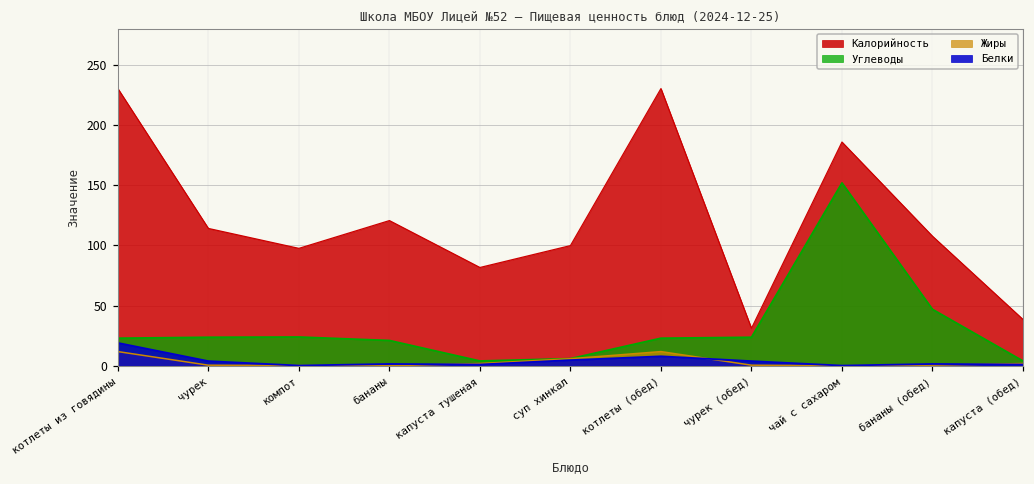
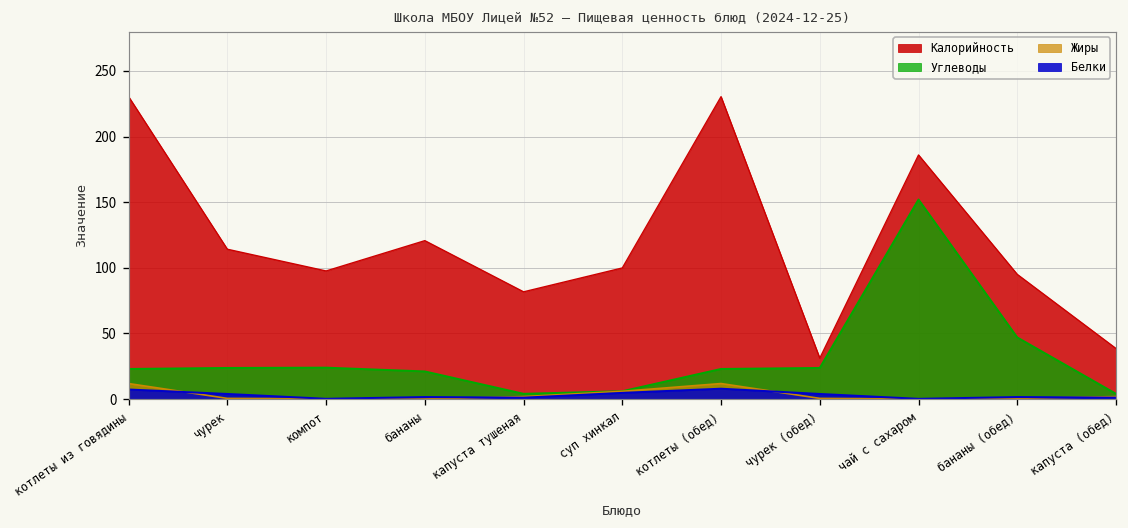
Белки, котлеты из говядины: 19 -> 7
Калорийность, бананы (обед): 108 -> 95
